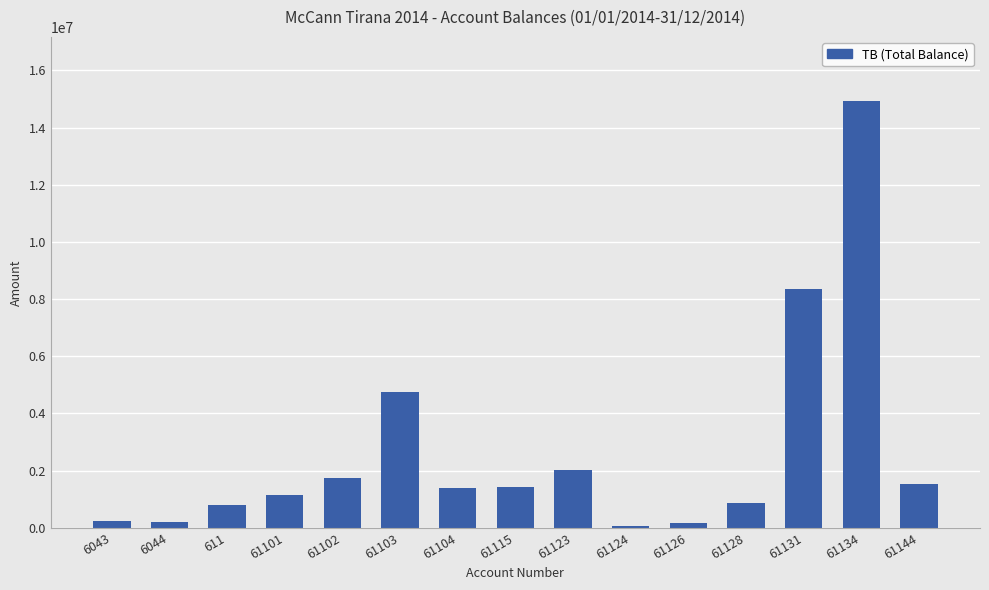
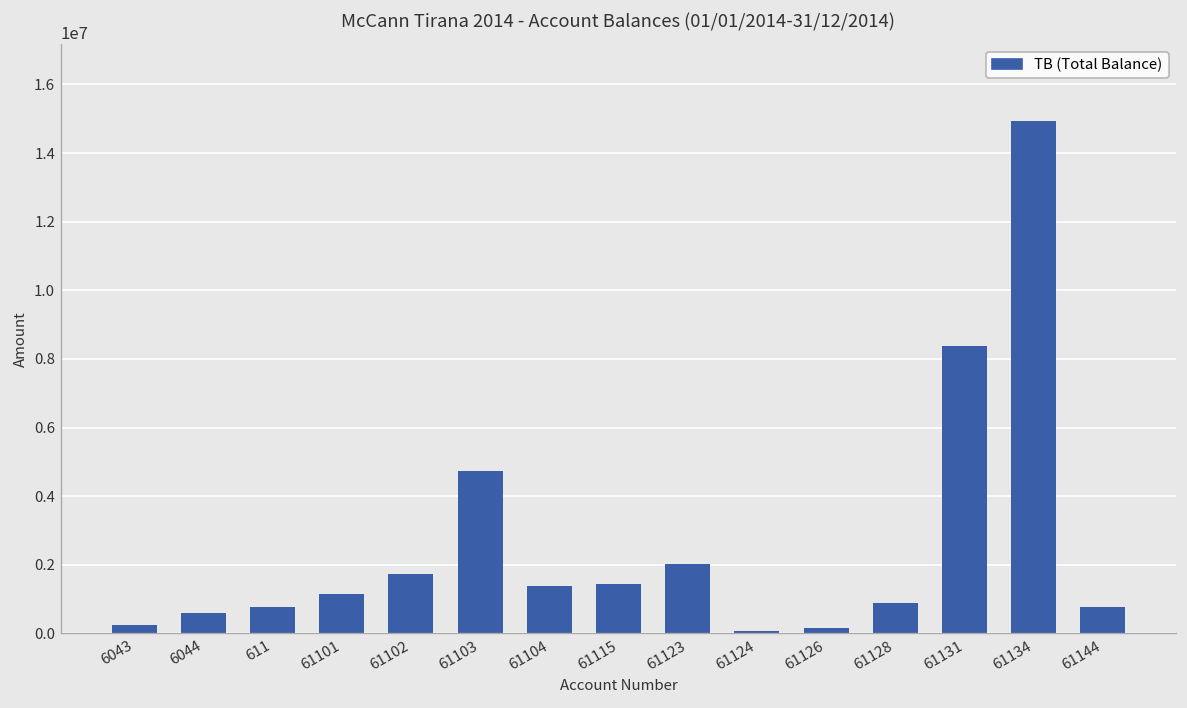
6044: 200000 -> 600000
61144: 1500000 -> 800000
